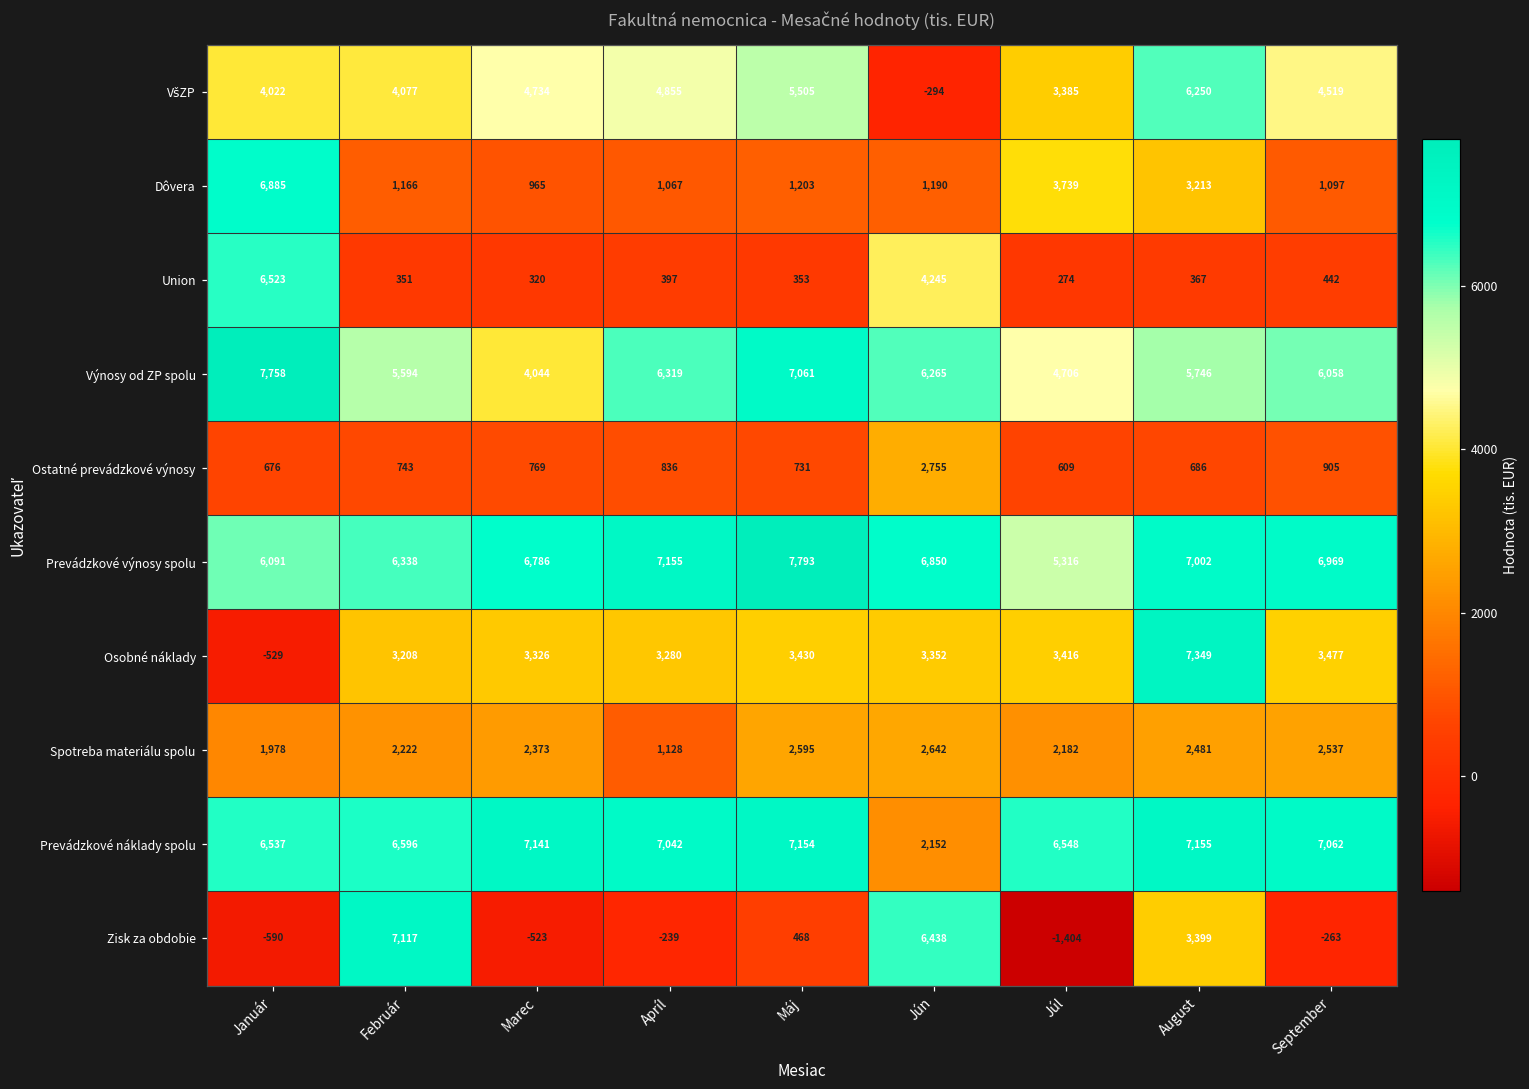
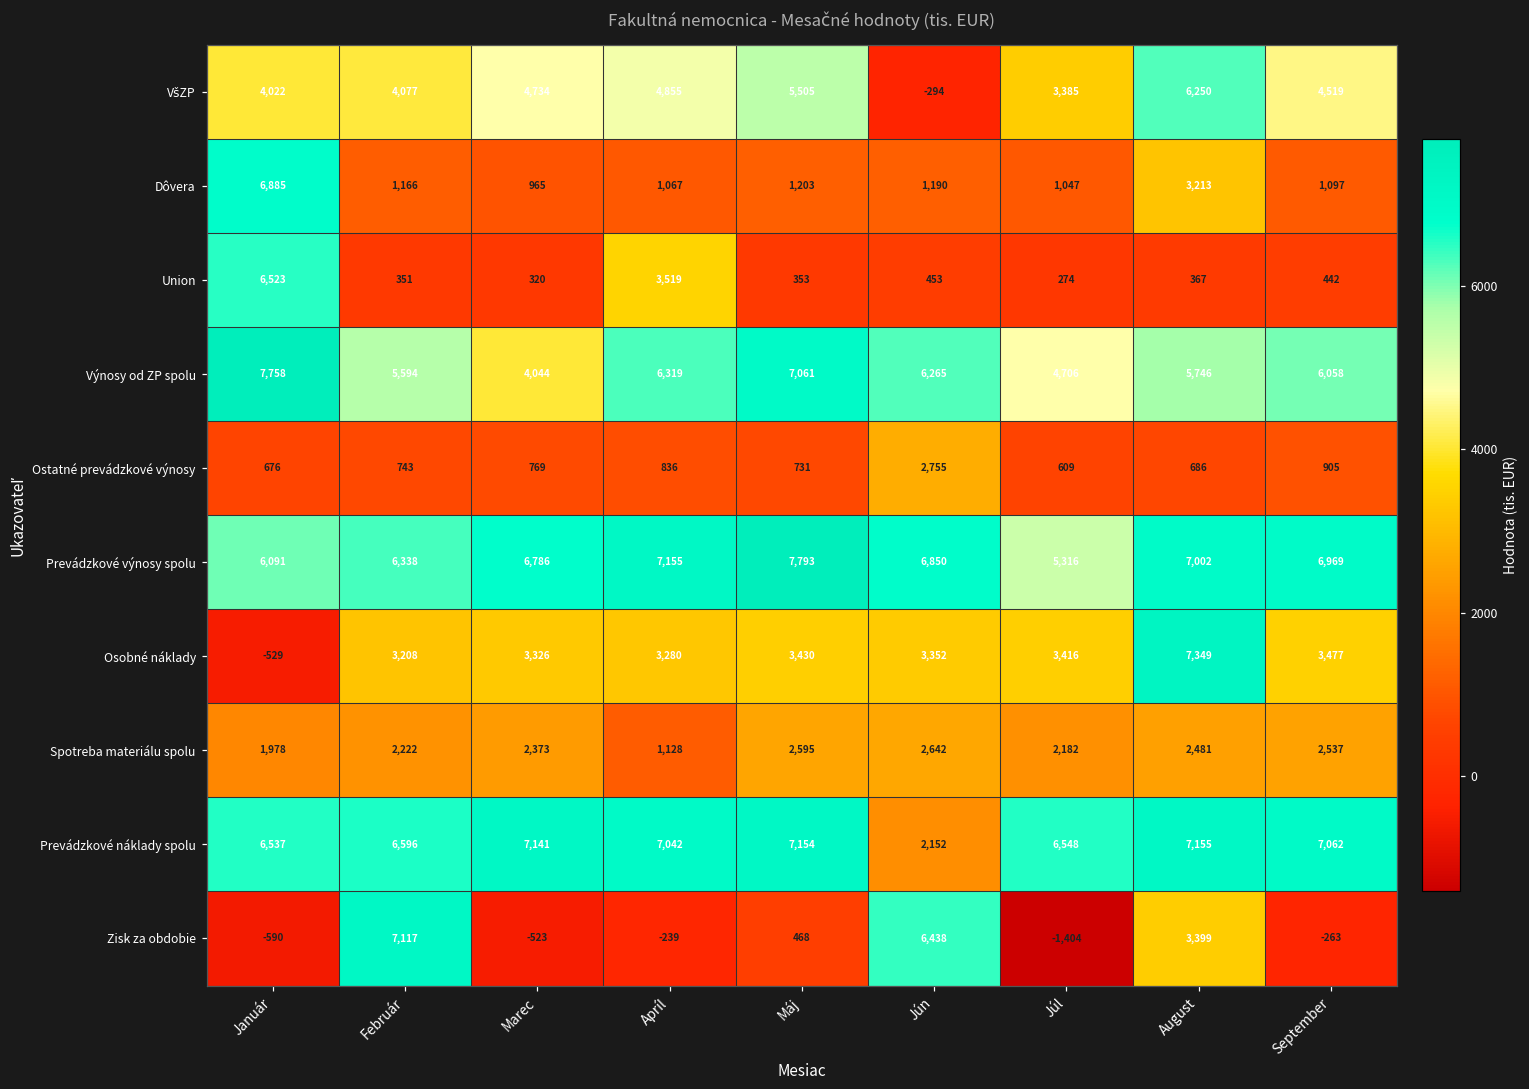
Dôvera, Júl: 3,739 -> 1,047
Union, Apríl: 397 -> 3,519
Union, Jún: 4,245 -> 453
